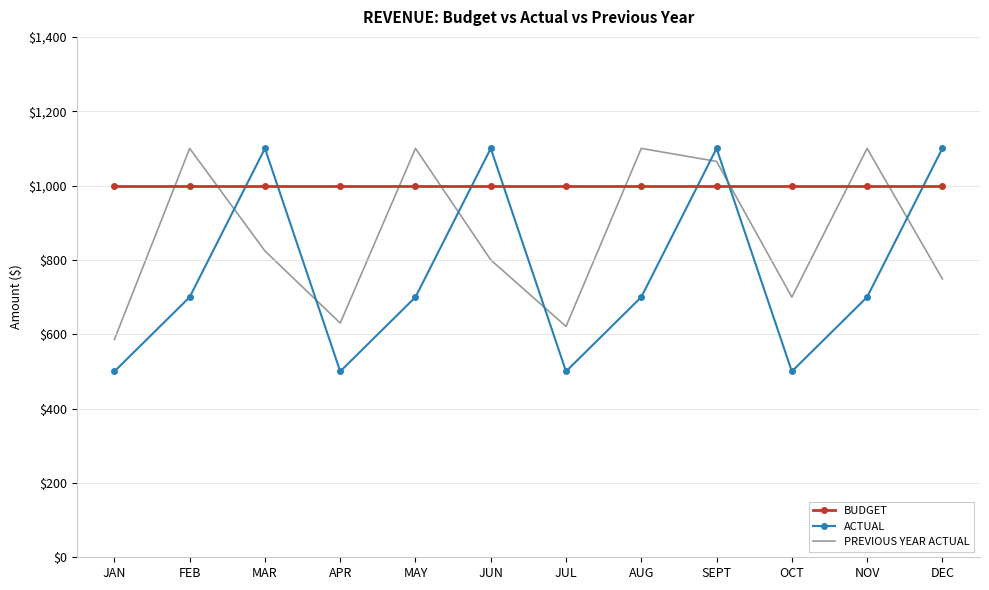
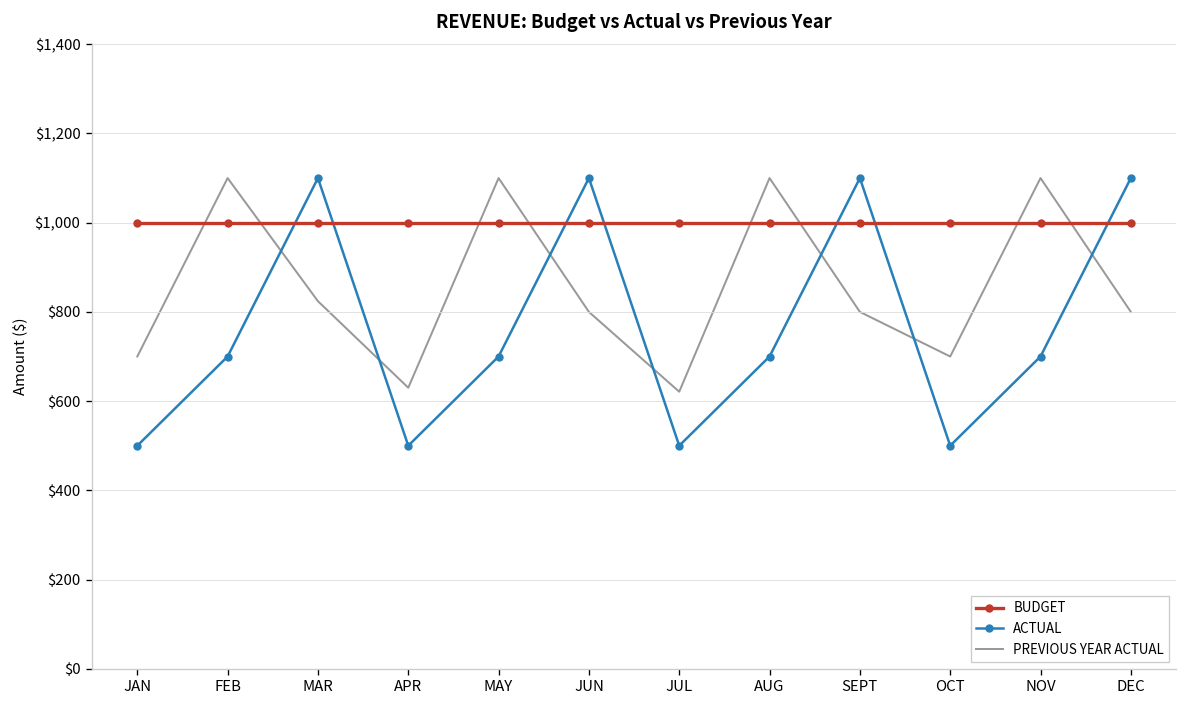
PREVIOUS YEAR ACTUAL, JAN: $590 -> $700
PREVIOUS YEAR ACTUAL, SEPT: $1,070 -> $800
PREVIOUS YEAR ACTUAL, DEC: $750 -> $800
